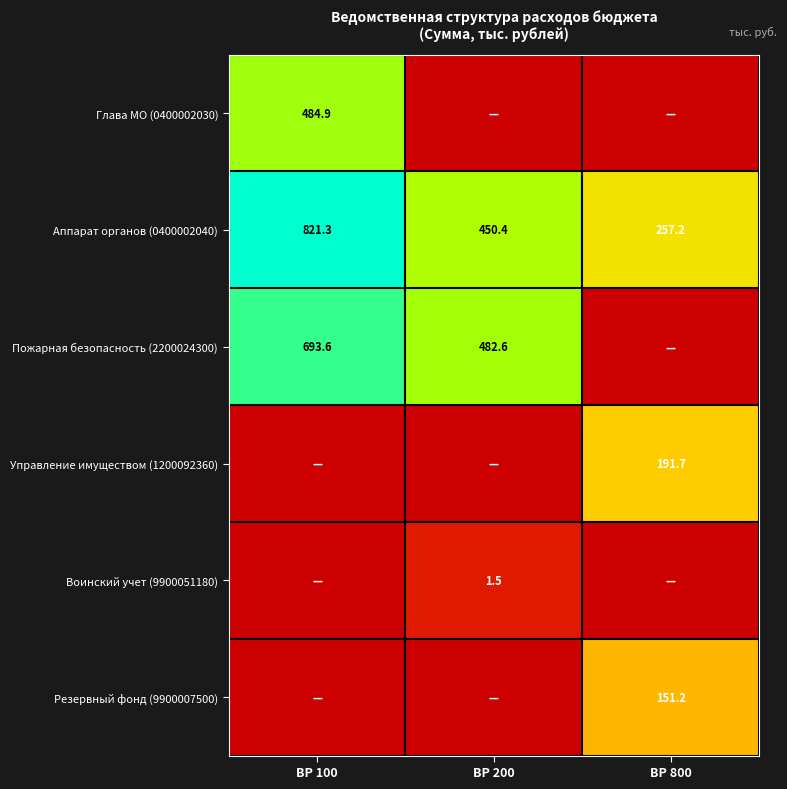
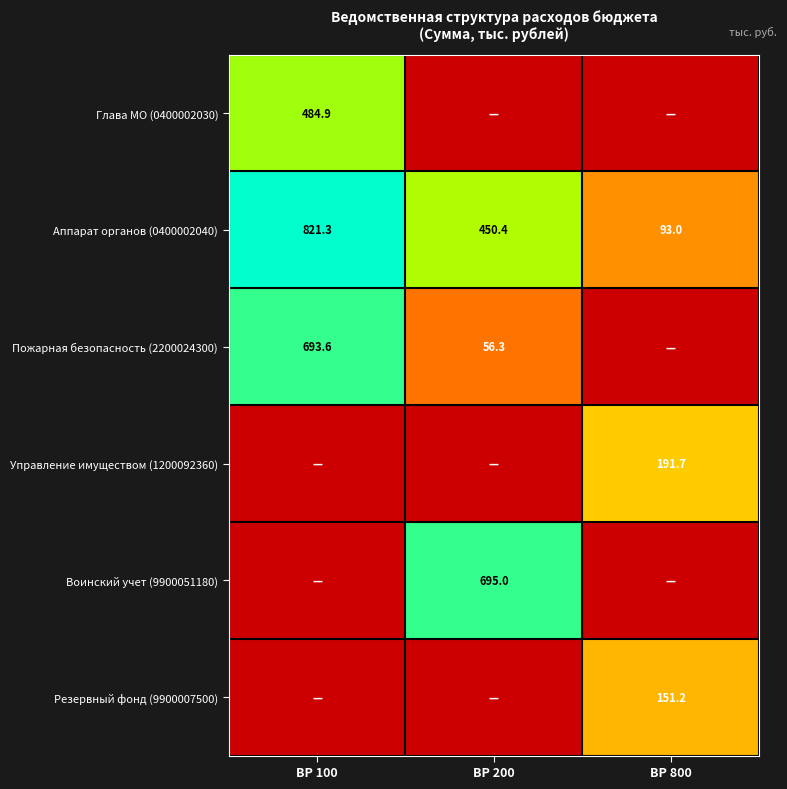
Аппарат органов (0400002040), ВР 800: 257.2 -> 93.0
Пожарная безопасность (2200024300), ВР 200: 482.6 -> 56.3
Воинский учет (9900051180), ВР 200: 1.5 -> 695.0
